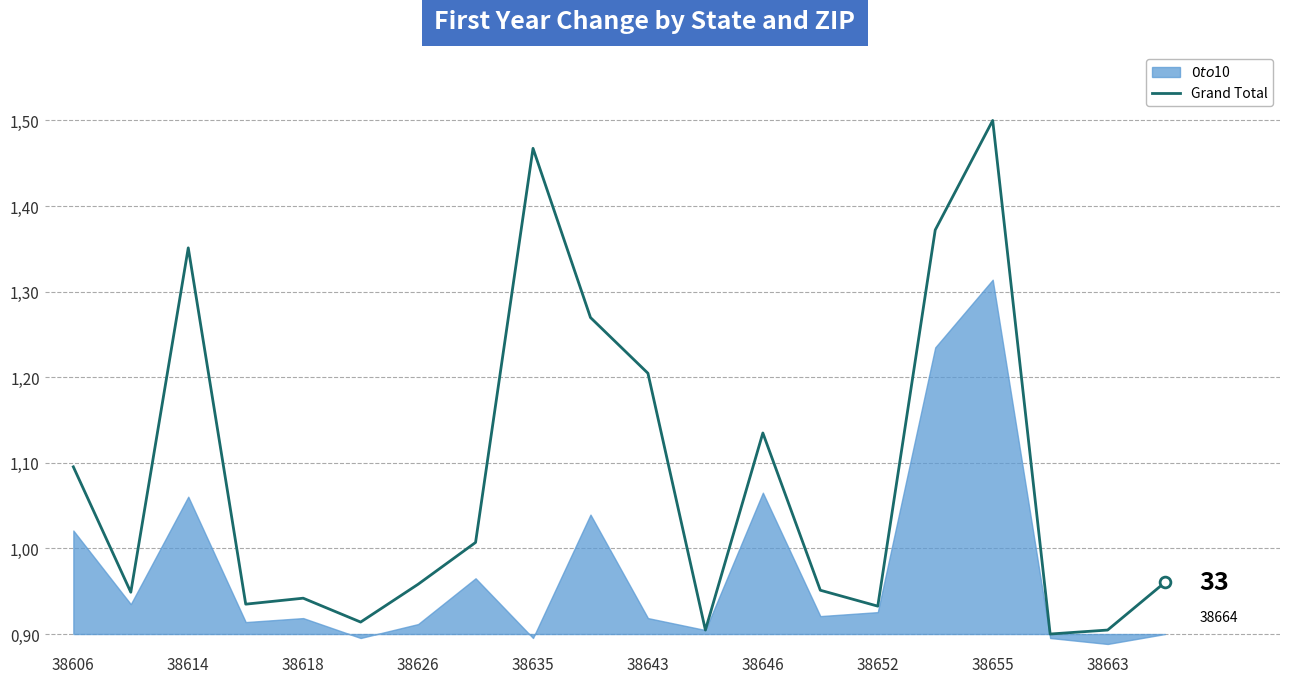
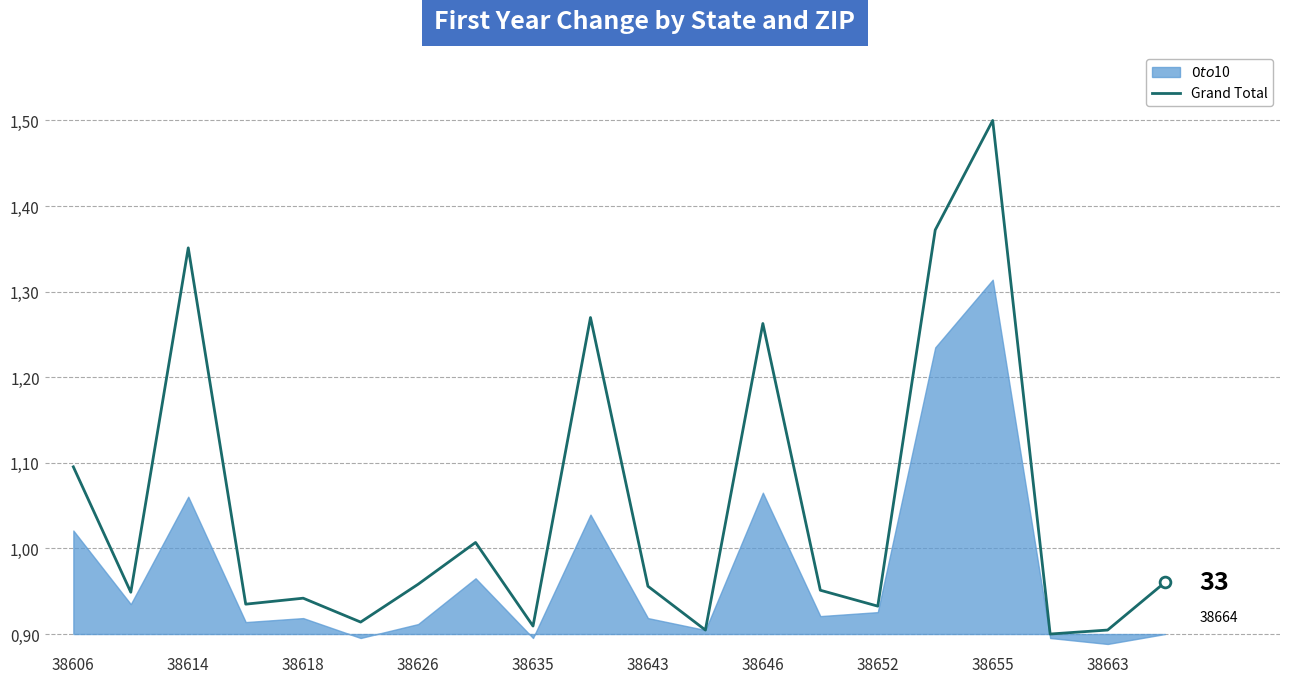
Grand Total, 38635: 147 -> 91
Grand Total, 38643: 120 -> 96
Grand Total, 38646: 113 -> 126
